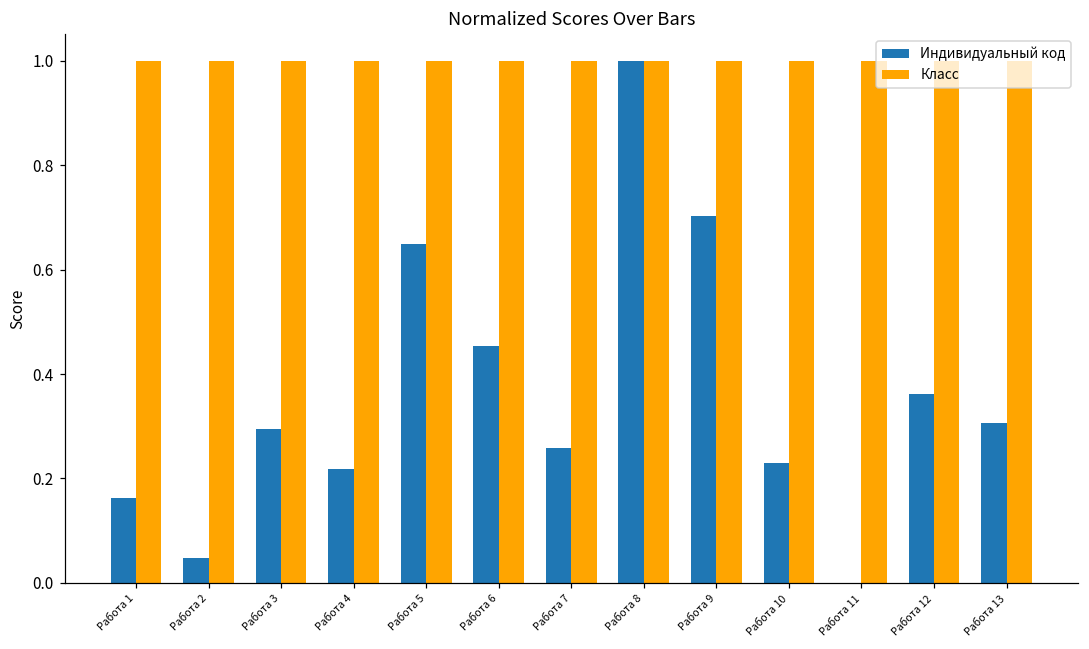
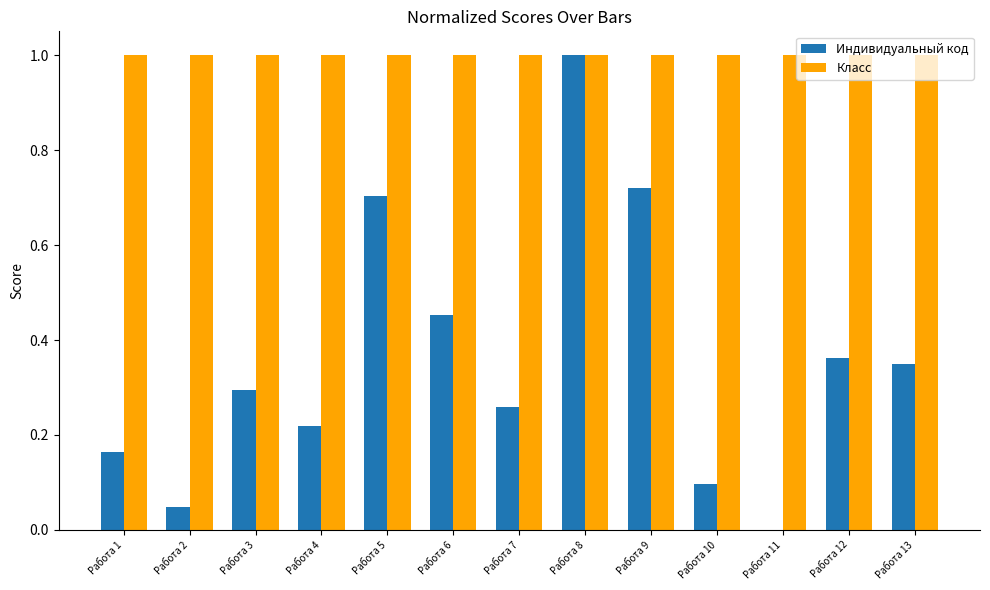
Индивидуальный код, Работа 5: 0.65 -> 0.70
Индивидуальный код, Работа 9: 0.70 -> 0.72
Индивидуальный код, Работа 10: 0.23 -> 0.10
Индивидуальный код, Работа 13: 0.31 -> 0.35
